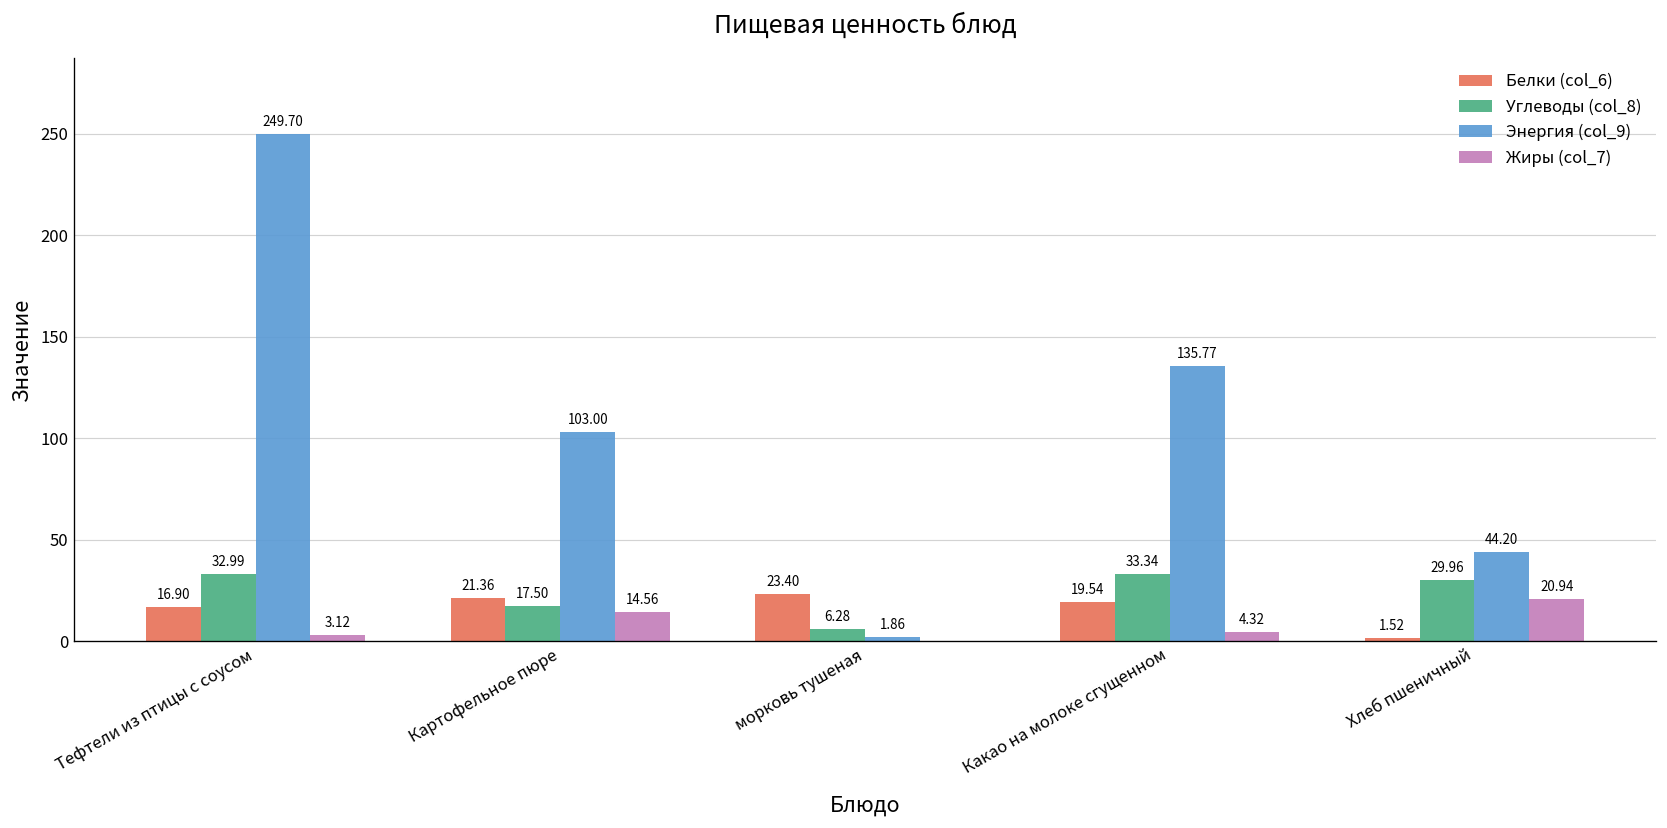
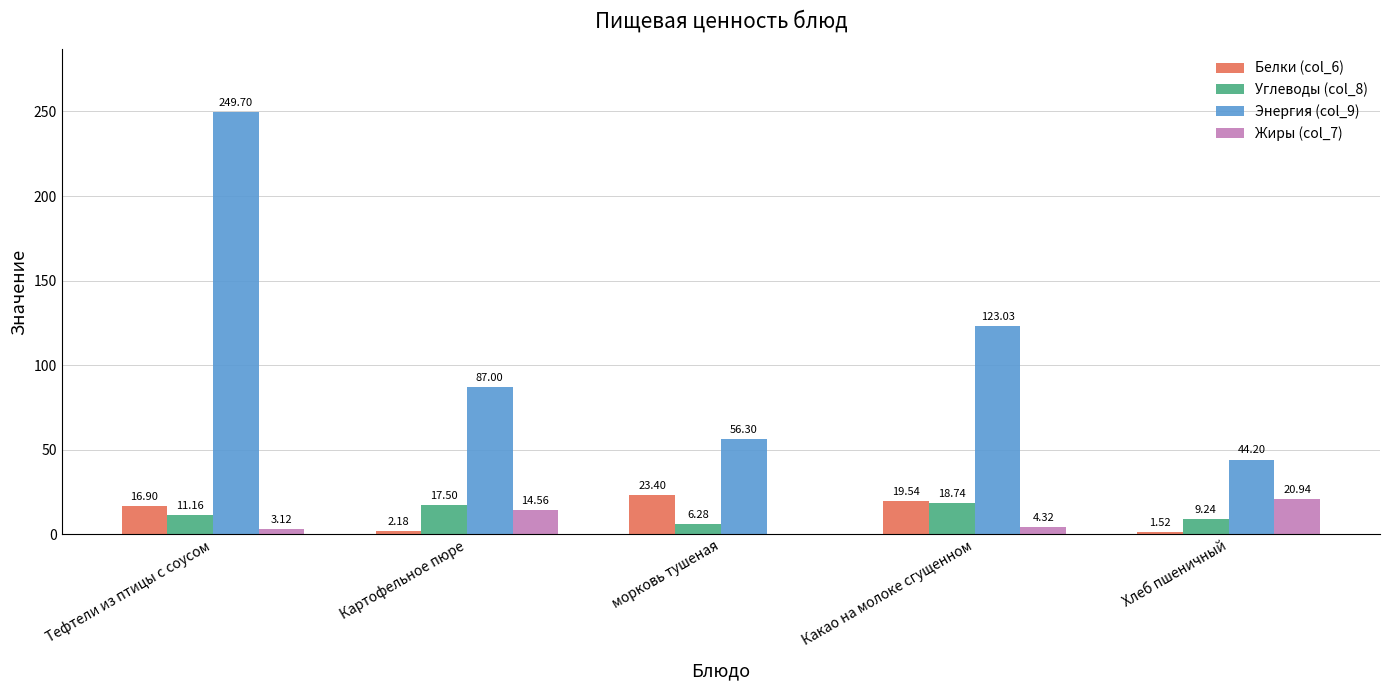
Углеводы (col_8), Тефтели из птицы с соусом: 32.99 -> 11.16
Белки (col_6), Картофельное пюре: 21.36 -> 2.18
Энергия (col_9), Картофельное пюре: 103.00 -> 87.00
Энергия (col_9), морковь тушеная: 1.86 -> 56.30
Углеводы (col_8), Какао на молоке сгущенном: 33.34 -> 18.74
Энергия (col_9), Какао на молоке сгущенном: 135.77 -> 123.03
Углеводы (col_8), Хлеб пшеничный: 29.96 -> 9.24
